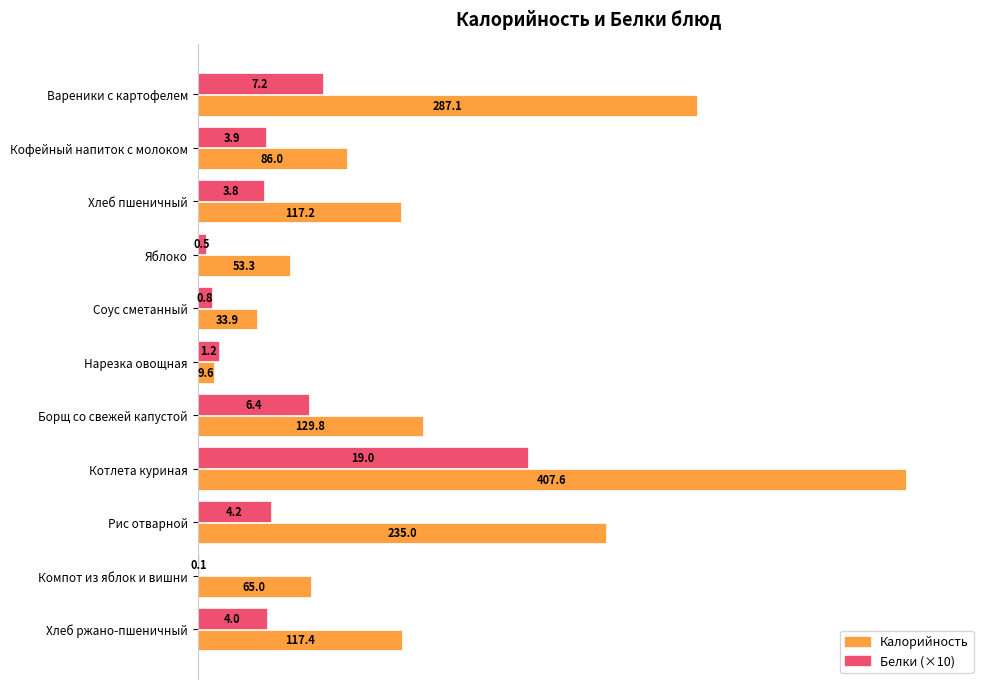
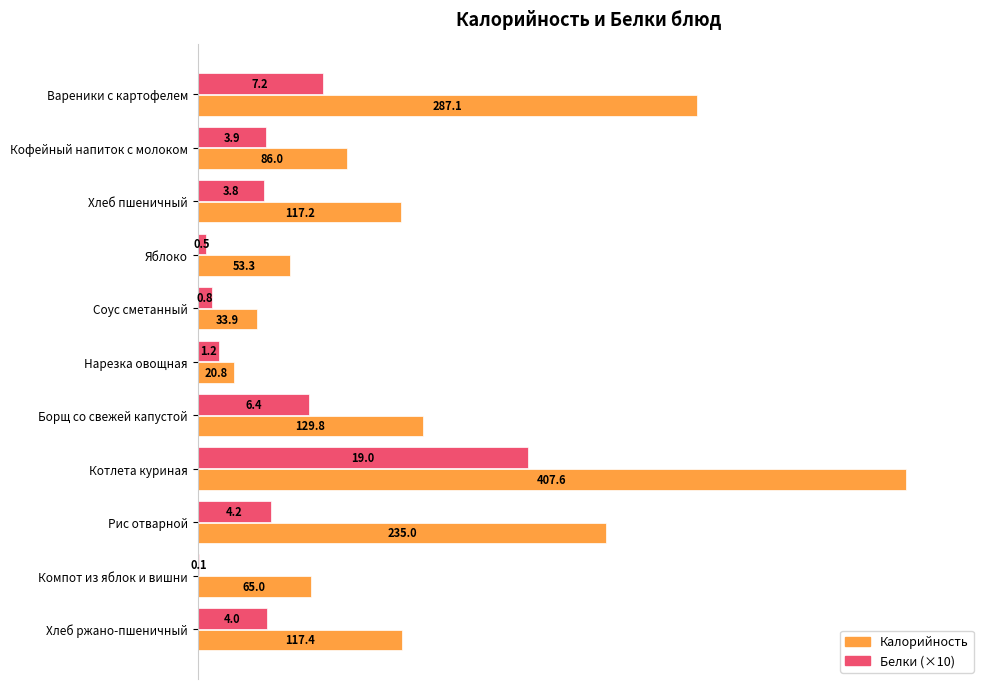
Калорийность, Нарезка овощная: 9.6 -> 20.8
